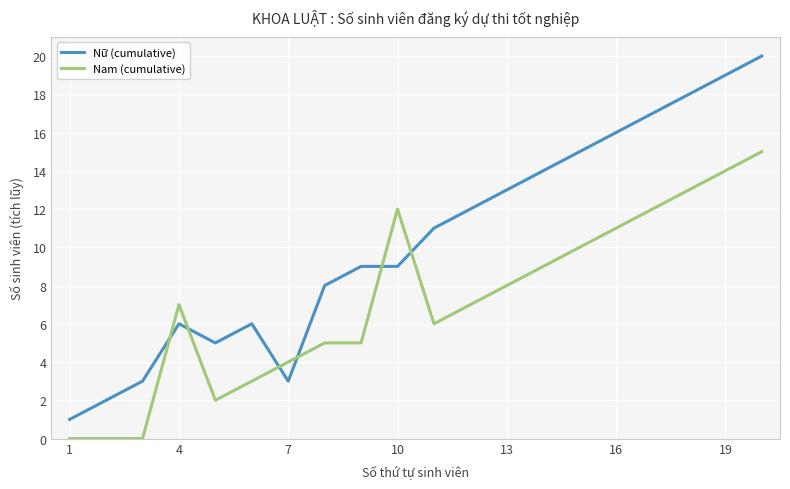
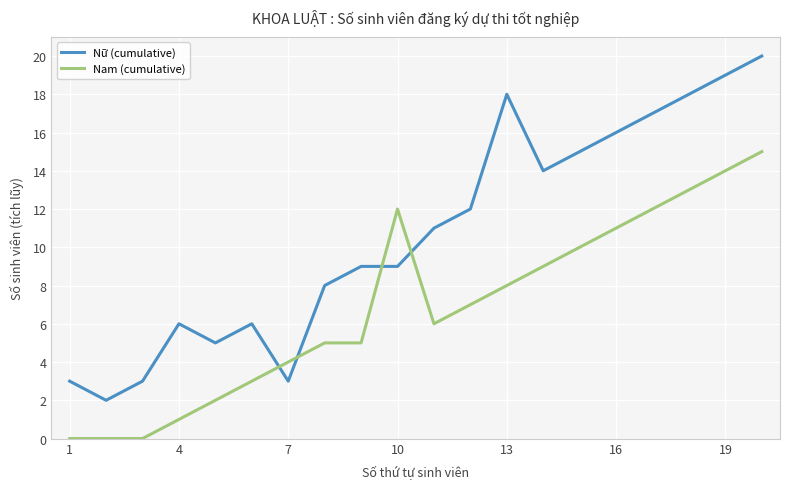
Nữ (cumulative), 1: 1 -> 3
Nam (cumulative), 4: 7 -> 1
Nữ (cumulative), 13: 13 -> 18
